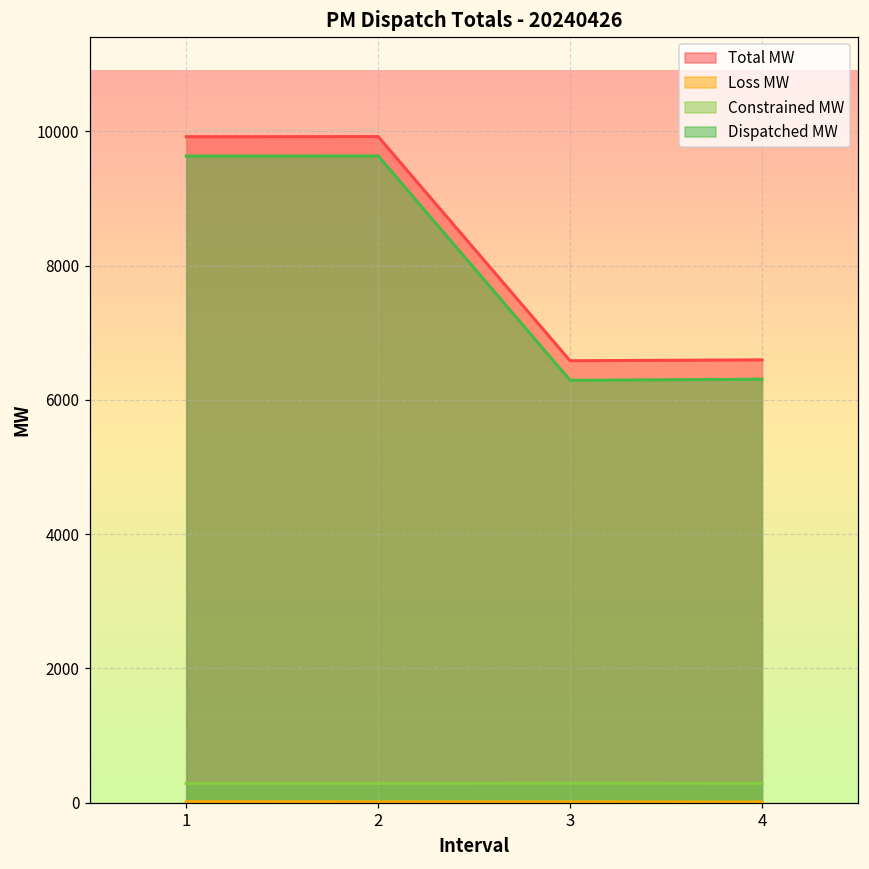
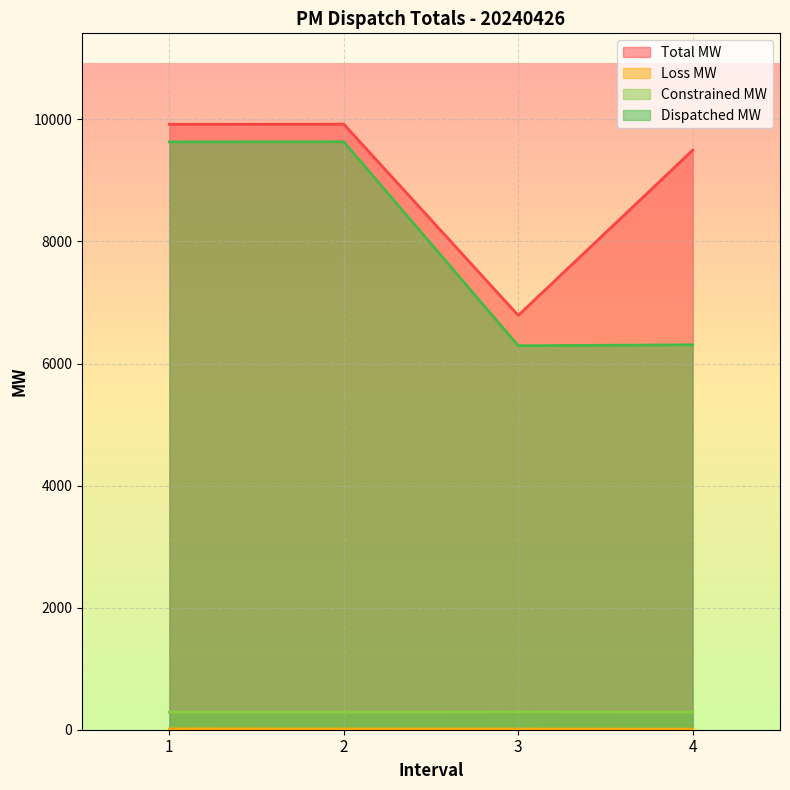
Total MW, 3: 6600 -> 6800
Total MW, 4: 6600 -> 9500
